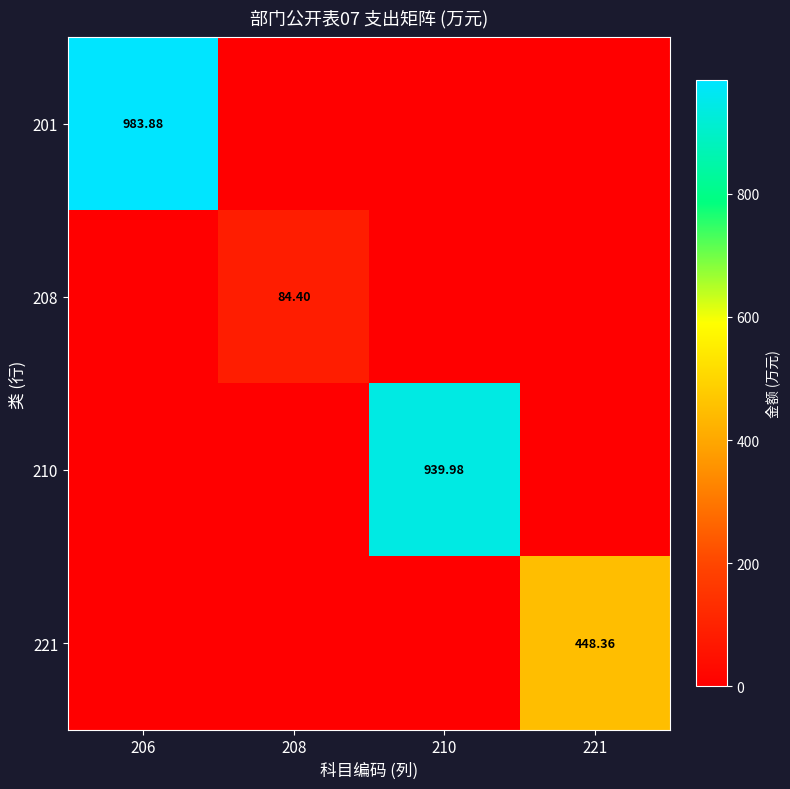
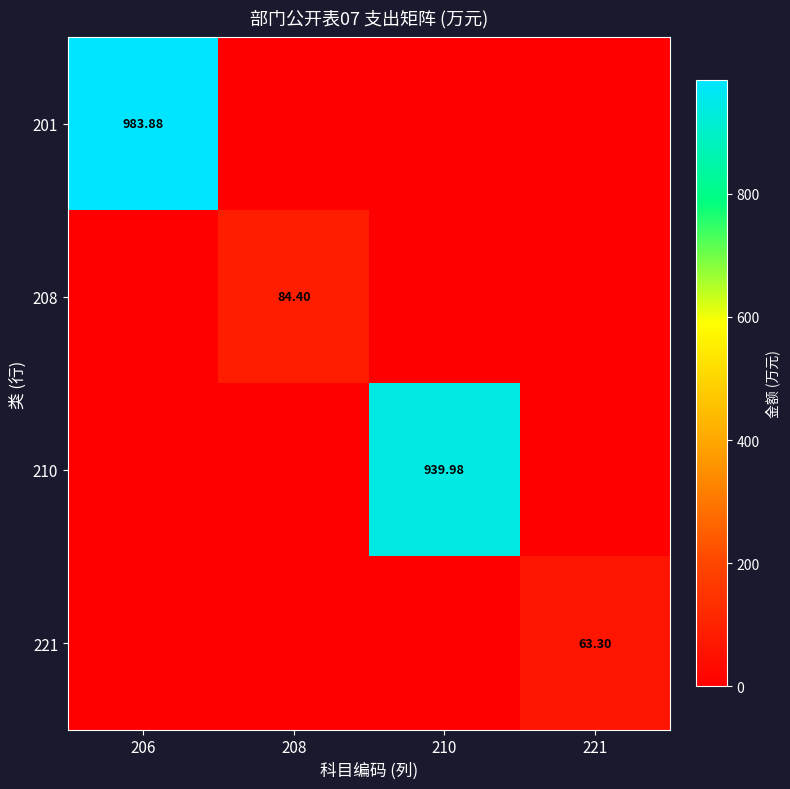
221, 221: 448.36 -> 63.30
